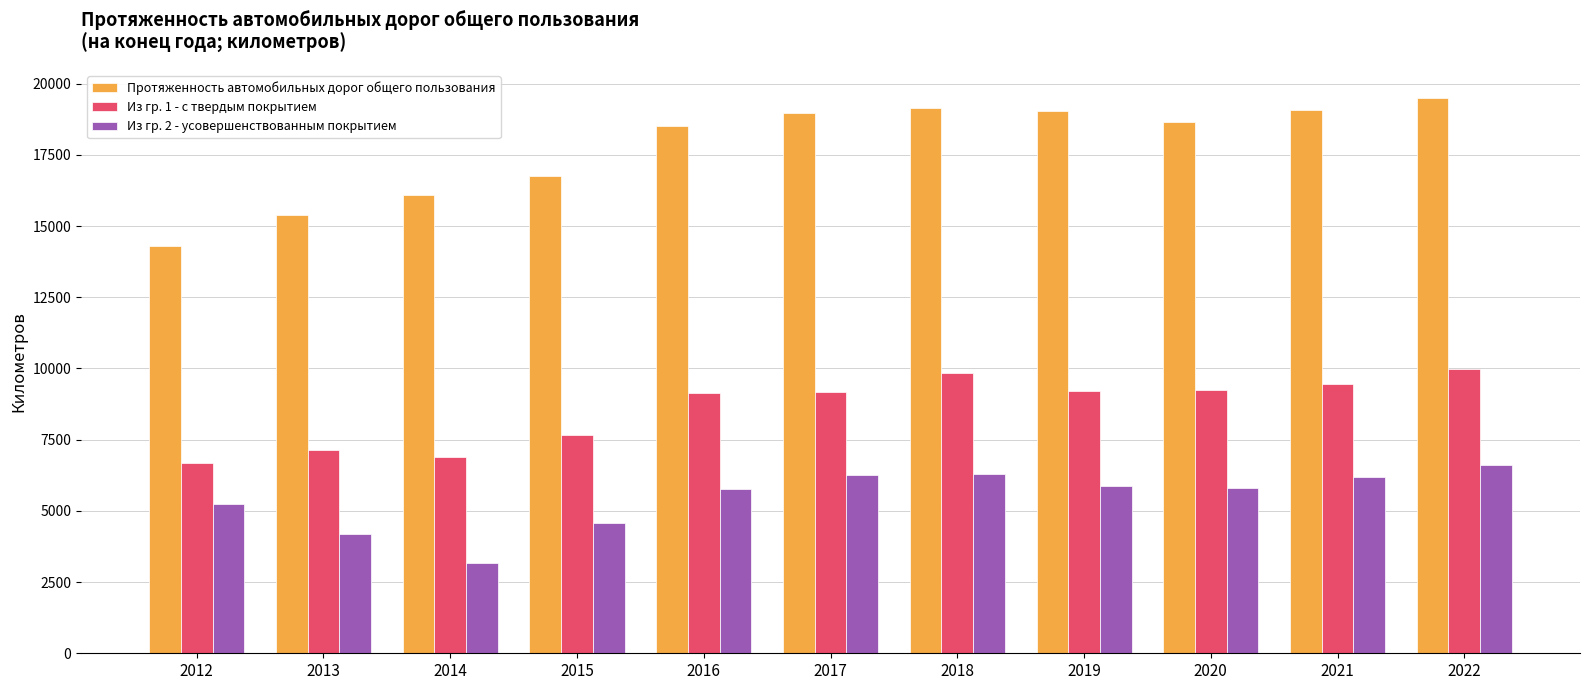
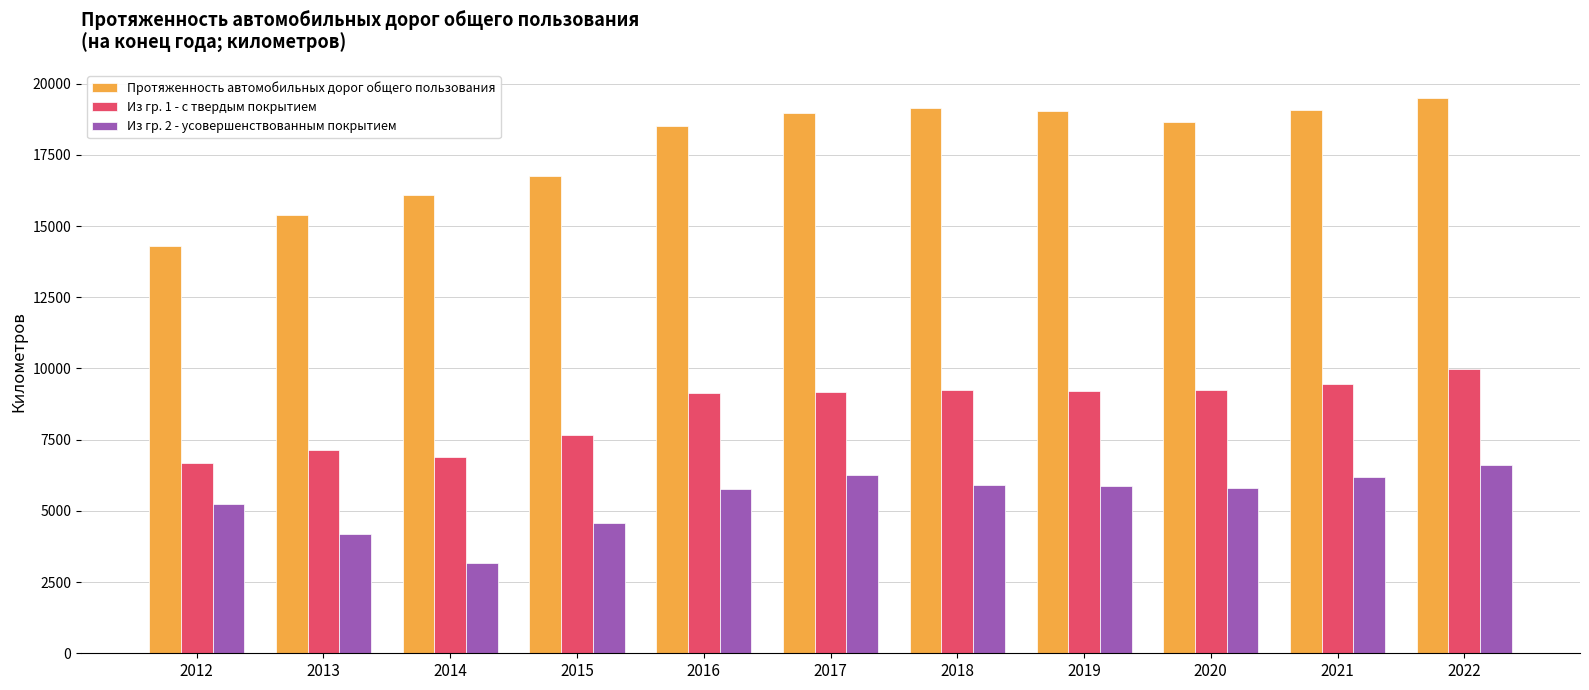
Из гр. 1 - с твердым покрытием, 2018: 9800 -> 9200
Из гр. 2 - усовершенствованным покрытием, 2018: 6300 -> 5900
